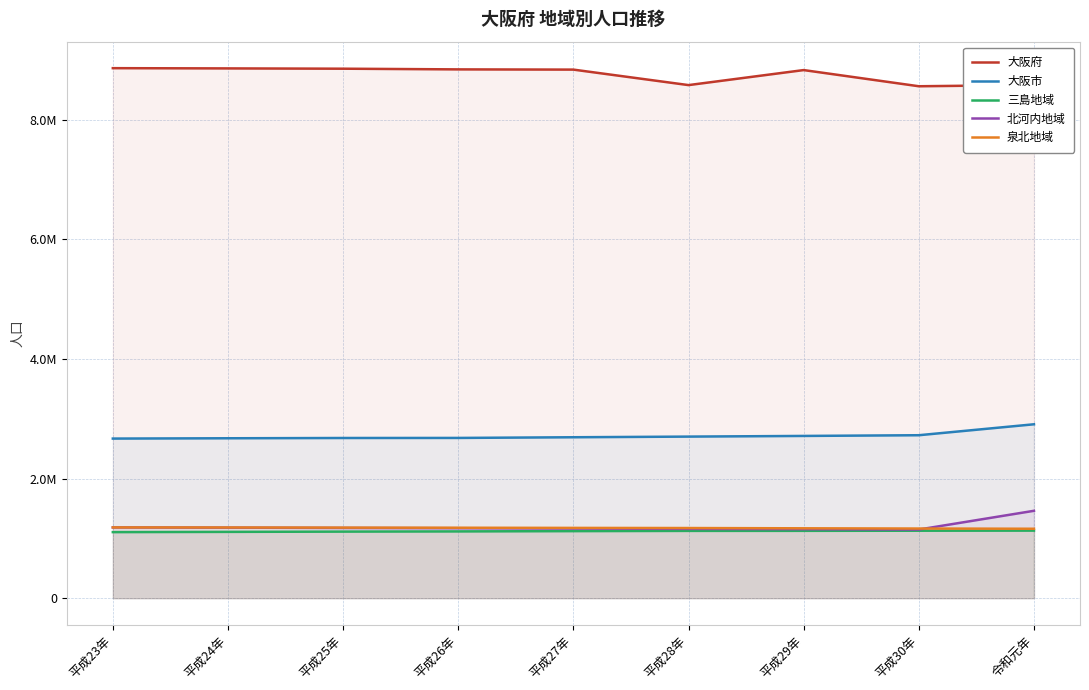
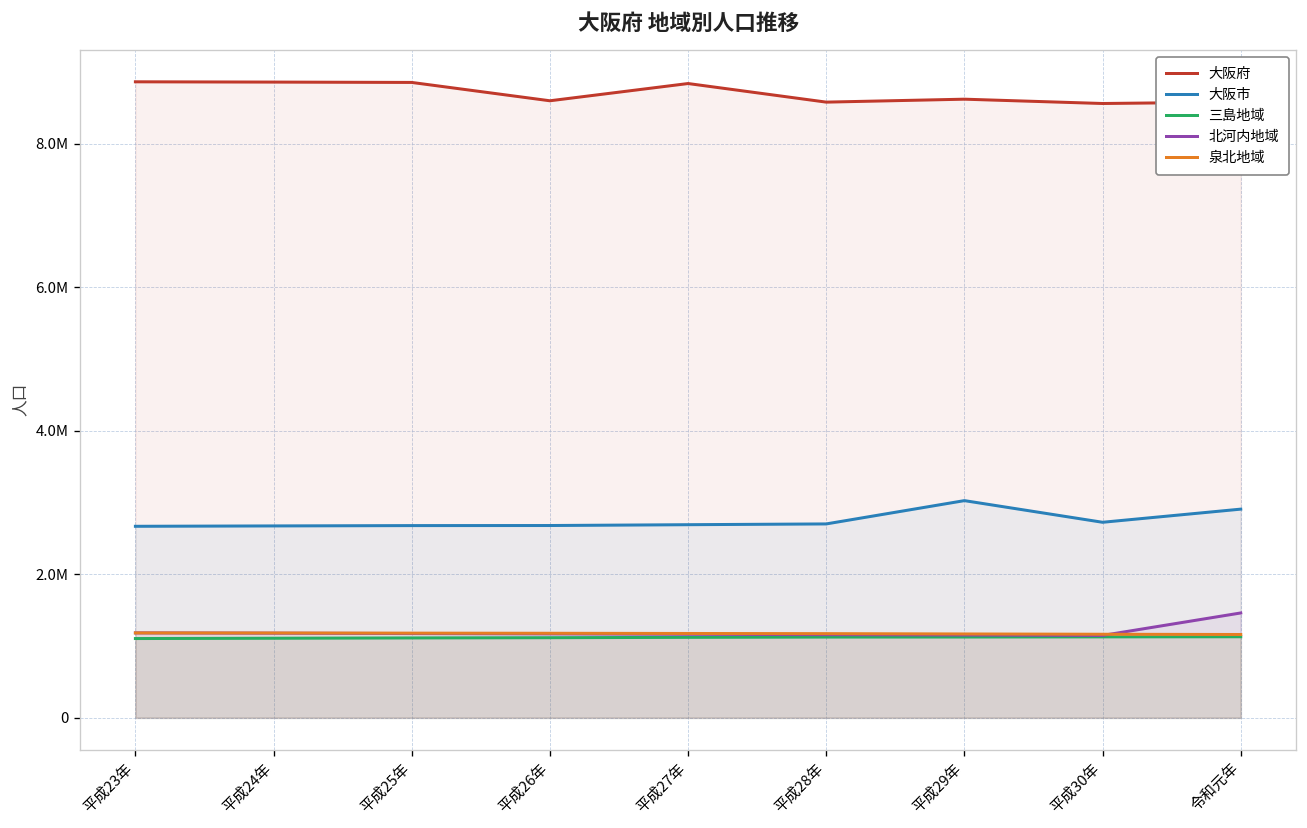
大阪府, 平成26年: 8800000 -> 8600000
大阪府, 平成29年: 8800000 -> 8600000
大阪市, 平成29年: 2700000 -> 3000000
